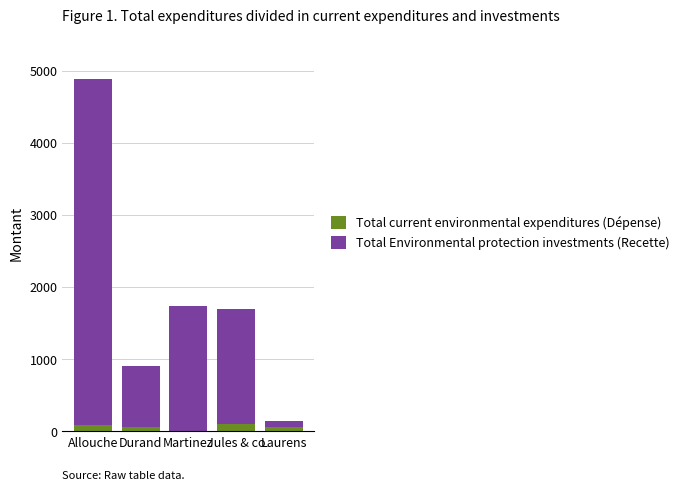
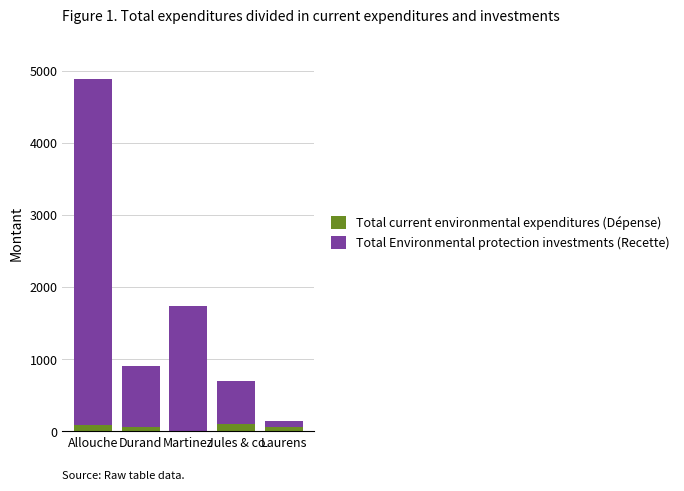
Total Environmental protection investments (Recette), Jules & co: 1600 -> 600
